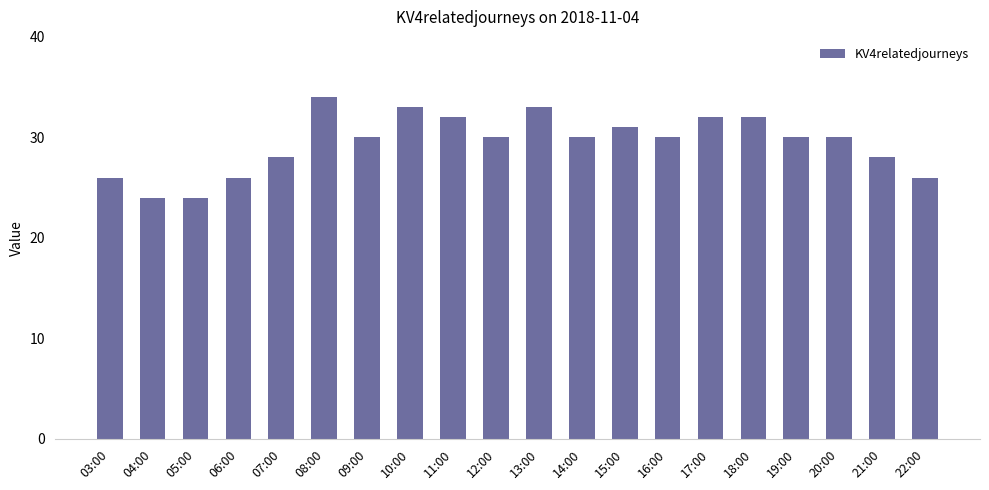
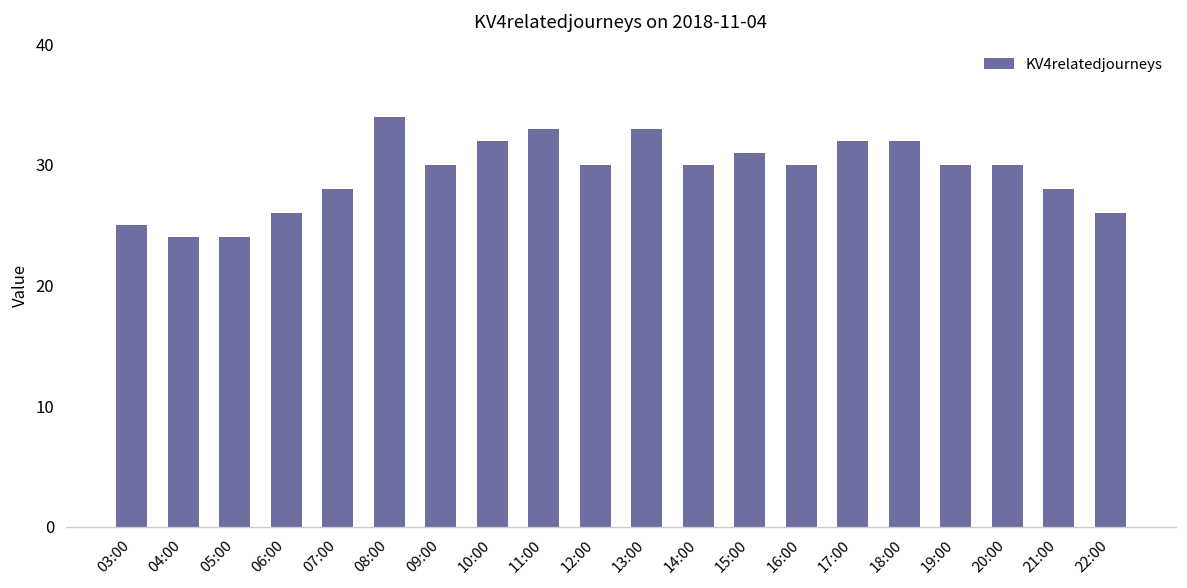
03:00: 26 -> 25
10:00: 33 -> 32
11:00: 32 -> 33
